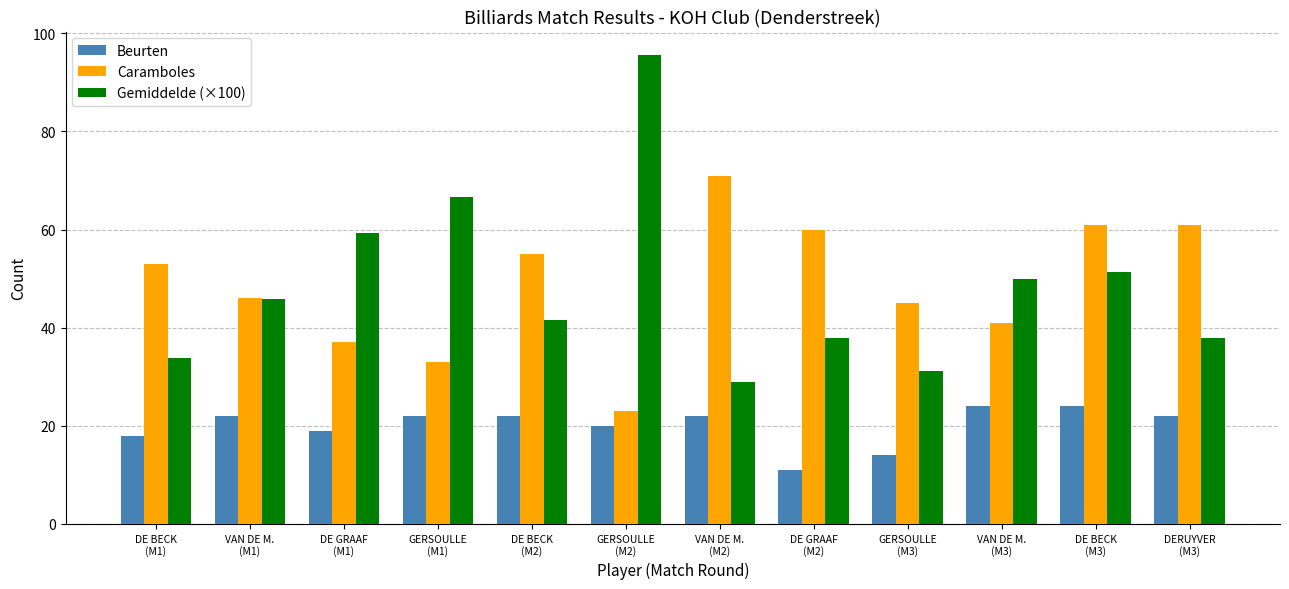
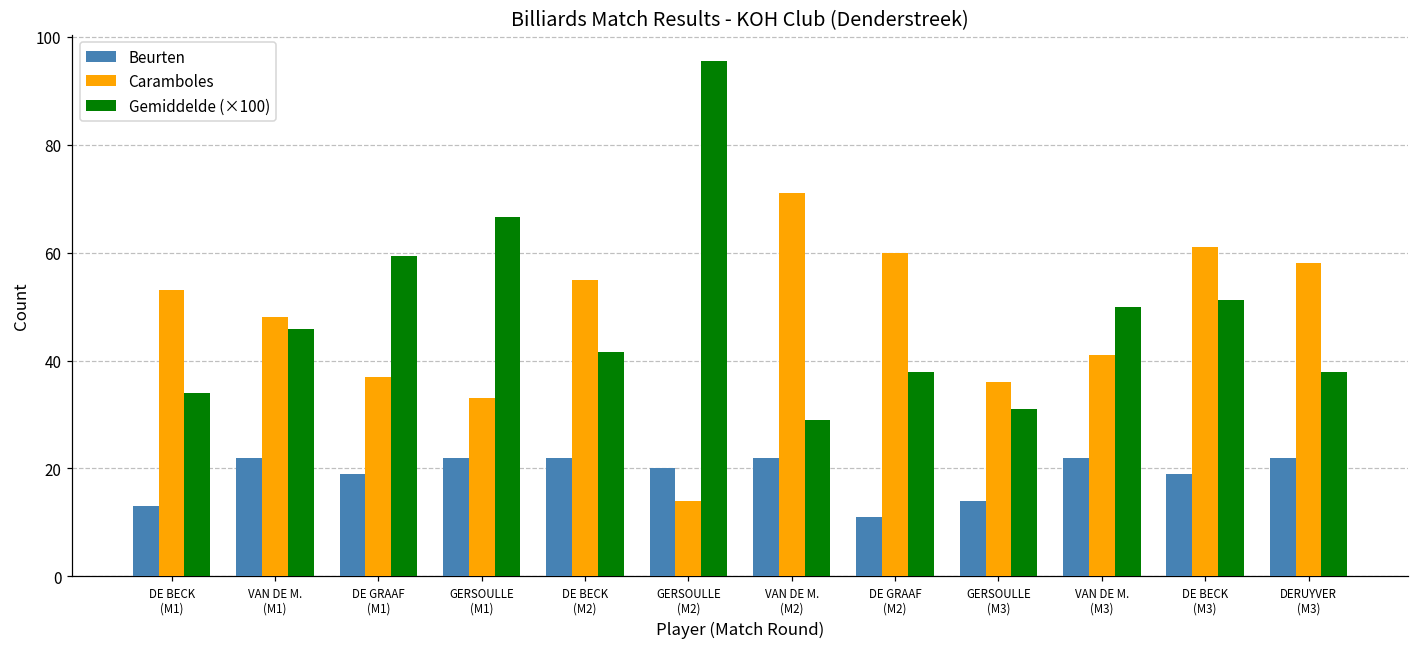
Beurten, DE BECK (M1): 18 -> 13
Caramboles, VAN DE M. (M1): 46 -> 48
Caramboles, GERSOULLE (M2): 23 -> 14
Caramboles, GERSOULLE (M3): 45 -> 36
Beurten, VAN DE M. (M3): 24 -> 22
Beurten, DE BECK (M3): 24 -> 19
Caramboles, DERUYVER (M3): 61 -> 58
